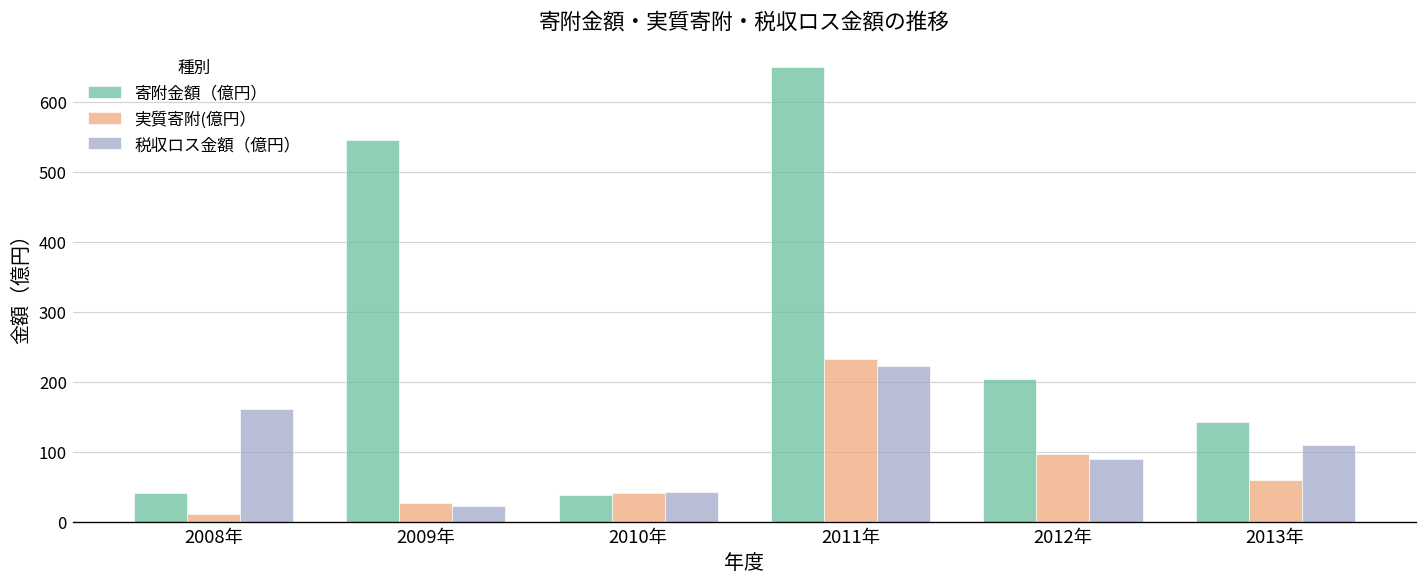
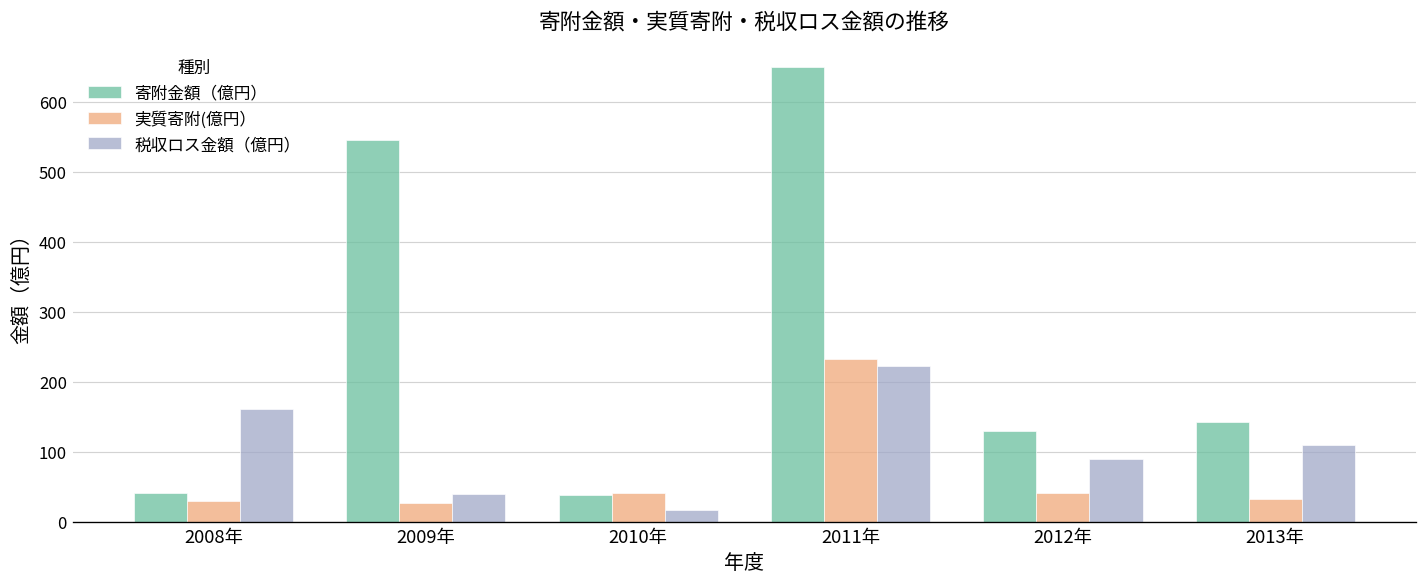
実質寄附(億円）, 2008年: 10 -> 30
税収ロス金額（億円）, 2009年: 20 -> 40
税収ロス金額（億円）, 2010年: 40 -> 20
寄附金額（億円）, 2012年: 200 -> 130
実質寄附(億円）, 2012年: 100 -> 40
実質寄附(億円）, 2013年: 60 -> 30
